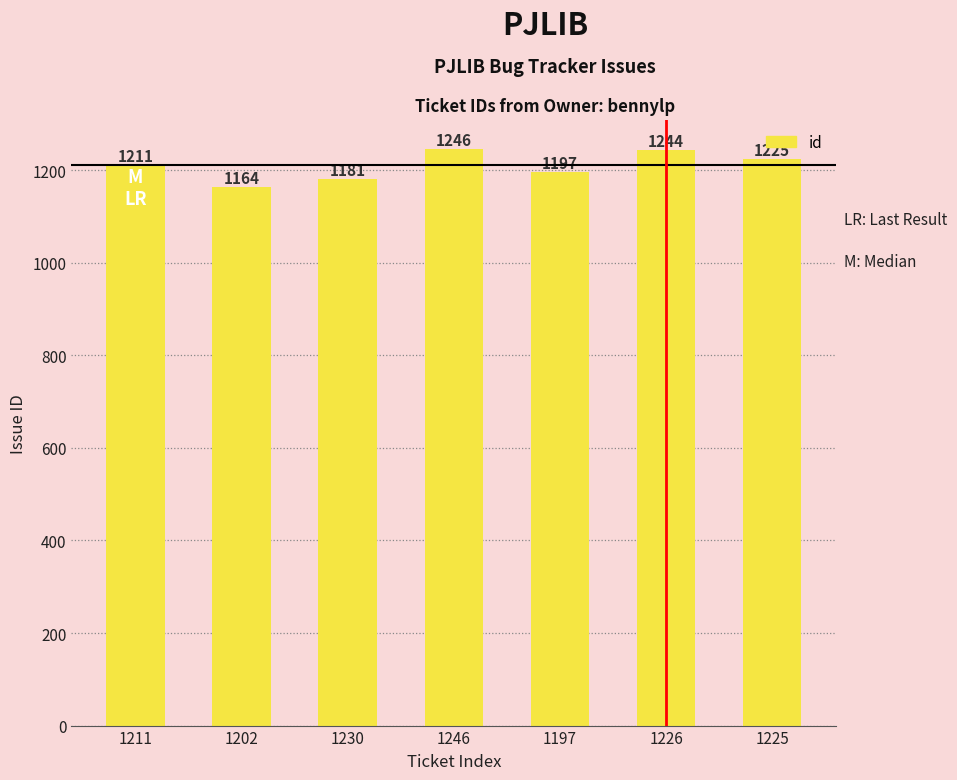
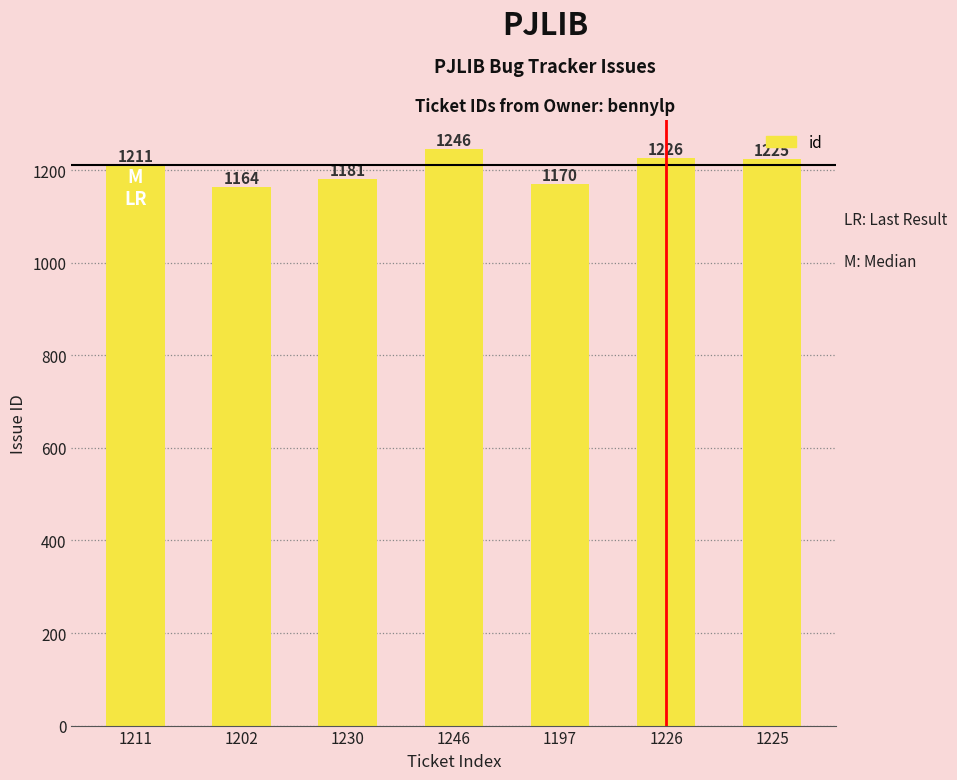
1197: 1197 -> 1170
1226: 1244 -> 1226
